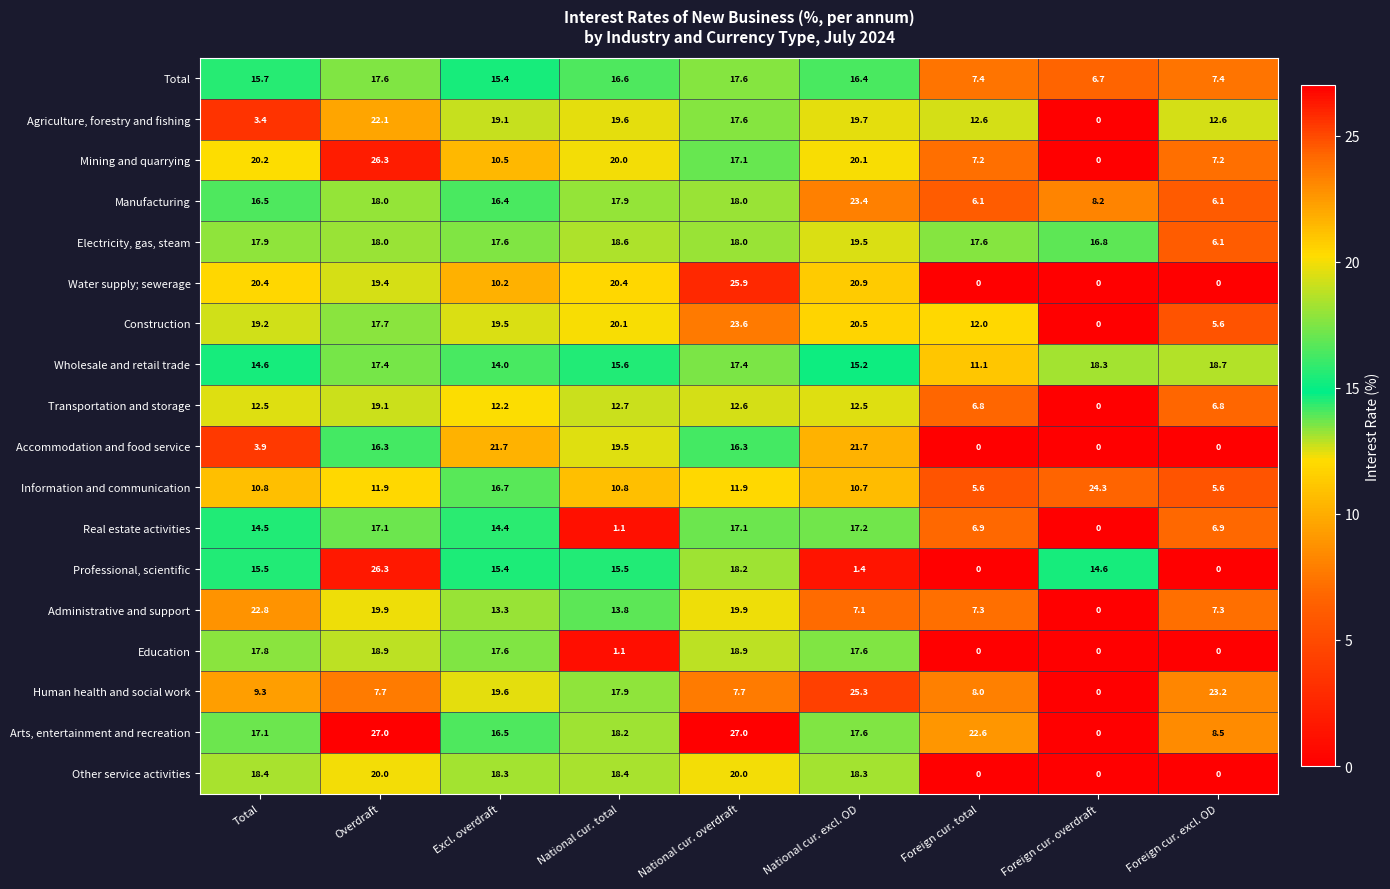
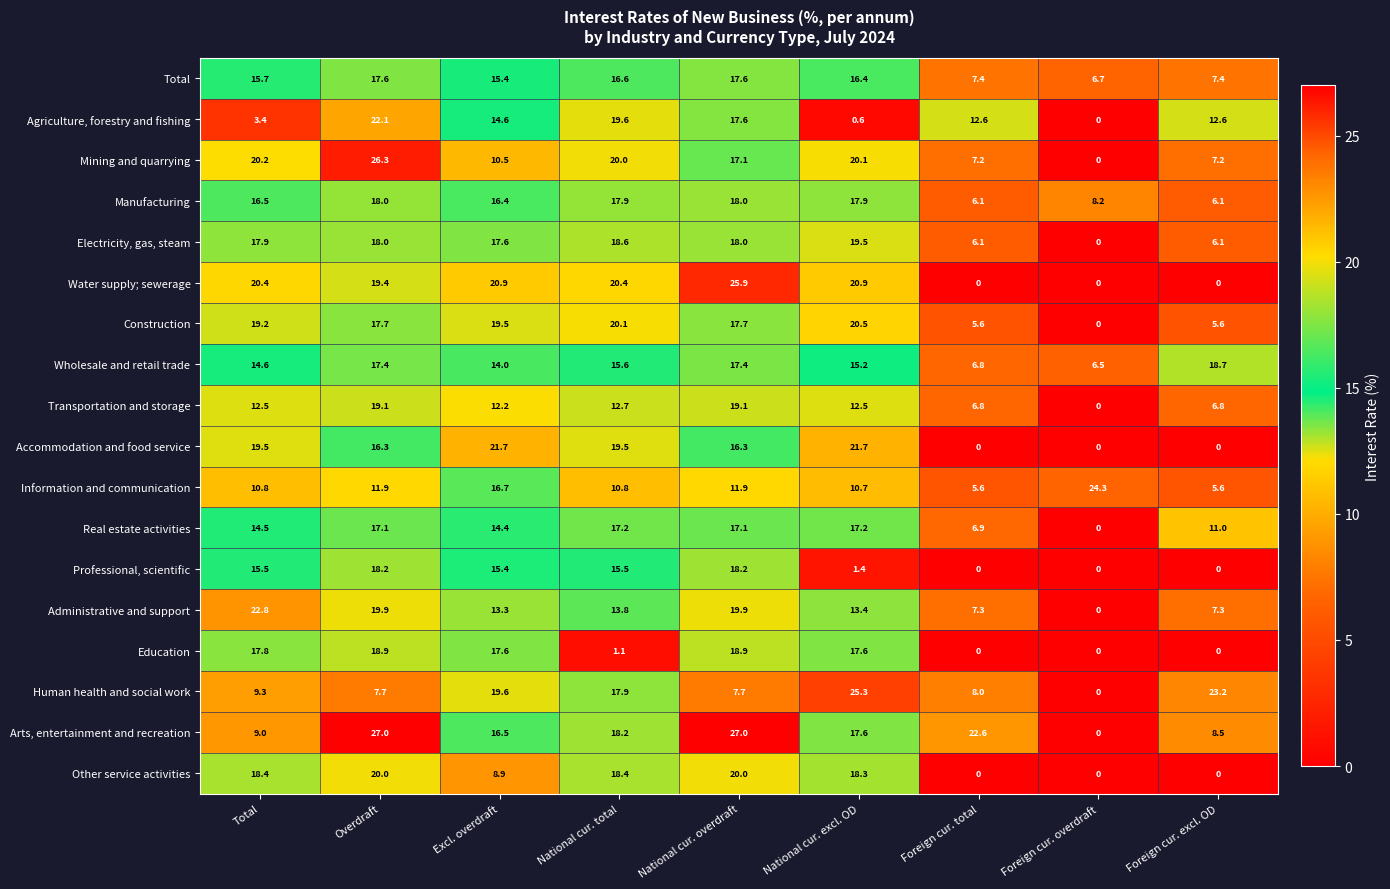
Agriculture, forestry and fishing, Excl. overdraft: 19.1 -> 14.6
Agriculture, forestry and fishing, National cur. excl. OD: 19.7 -> 0.6
Manufacturing, National cur. excl. OD: 23.4 -> 17.9
Electricity, gas, steam, Foreign cur. total: 17.6 -> 6.1
Electricity, gas, steam, Foreign cur. overdraft: 16.8 -> 0
Water supply; sewerage, Excl. overdraft: 10.2 -> 20.9
Construction, National cur. overdraft: 23.6 -> 17.7
Construction, Foreign cur. total: 12.0 -> 5.6
Wholesale and retail trade, Foreign cur. total: 11.1 -> 6.8
Wholesale and retail trade, Foreign cur. overdraft: 18.3 -> 6.5
Transportation and storage, National cur. overdraft: 12.6 -> 19.1
Accommodation and food service, Total: 3.9 -> 19.5
Real estate activities, National cur. total: 1.1 -> 17.2
Real estate activities, Foreign cur. excl. OD: 6.9 -> 11.0
Professional, scientific, Overdraft: 26.3 -> 18.2
Professional, scientific, Foreign cur. overdraft: 14.6 -> 0
Administrative and support, National cur. excl. OD: 7.1 -> 13.4
Arts, entertainment and recreation, Total: 17.1 -> 9.0
Other service activities, Excl. overdraft: 18.3 -> 8.9
